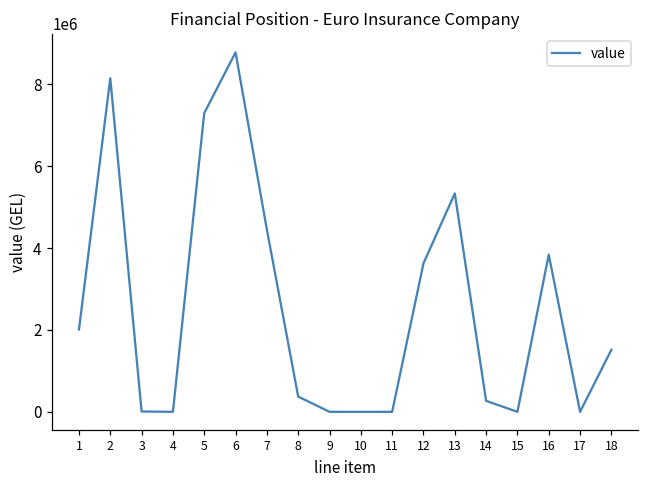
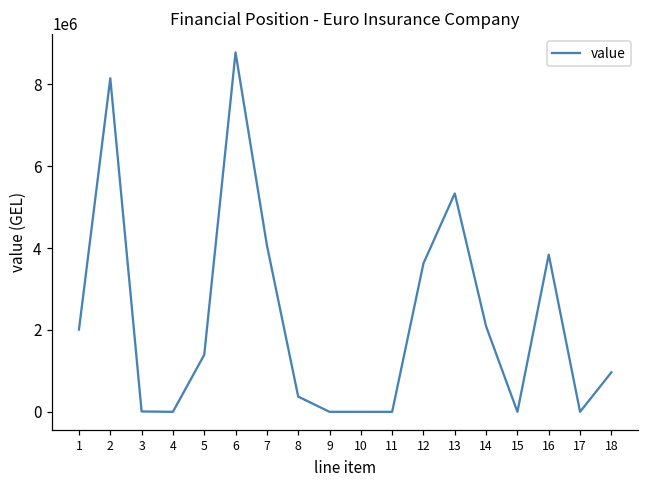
5: 7300000 -> 1400000
7: 4400000 -> 4100000
14: 300000 -> 2100000
18: 1500000 -> 1000000
